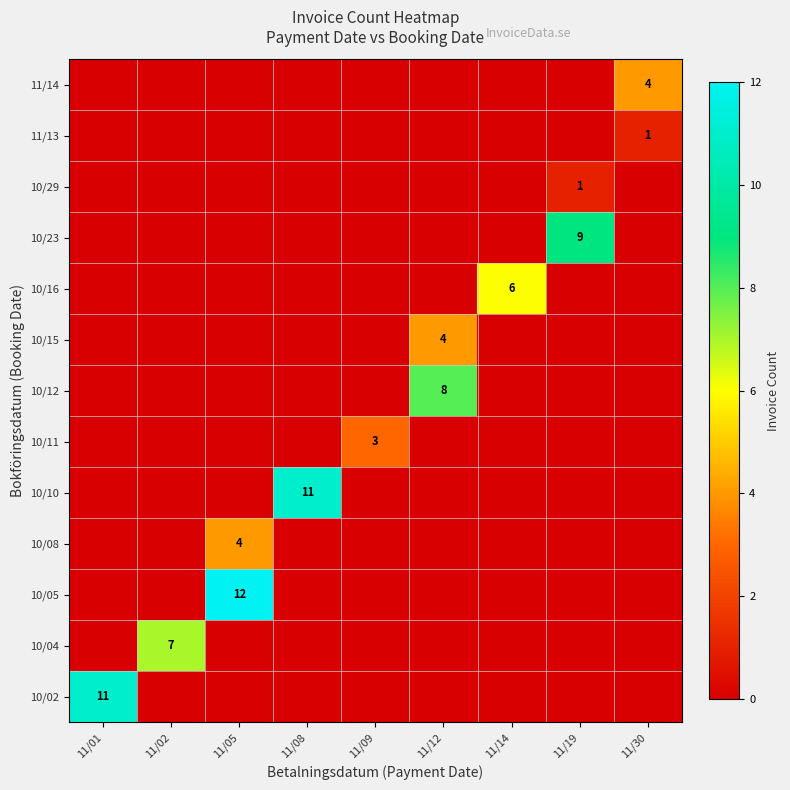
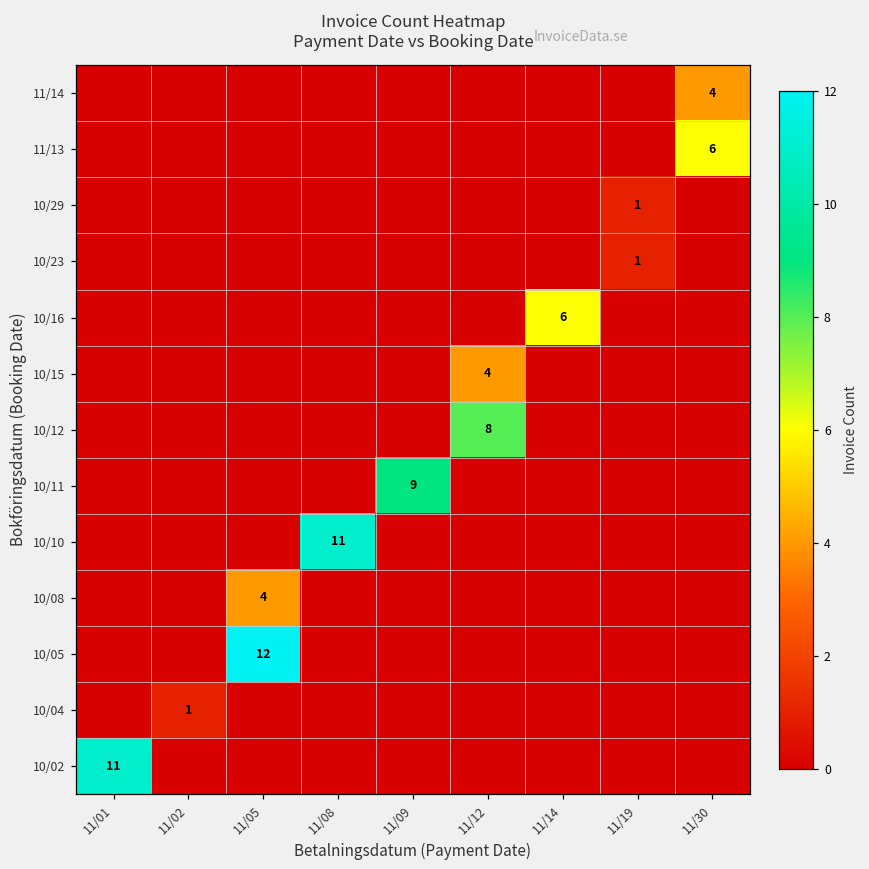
11/13, 11/30: 1 -> 6
10/23, 11/19: 9 -> 1
10/11, 11/09: 3 -> 9
10/04, 11/02: 7 -> 1
